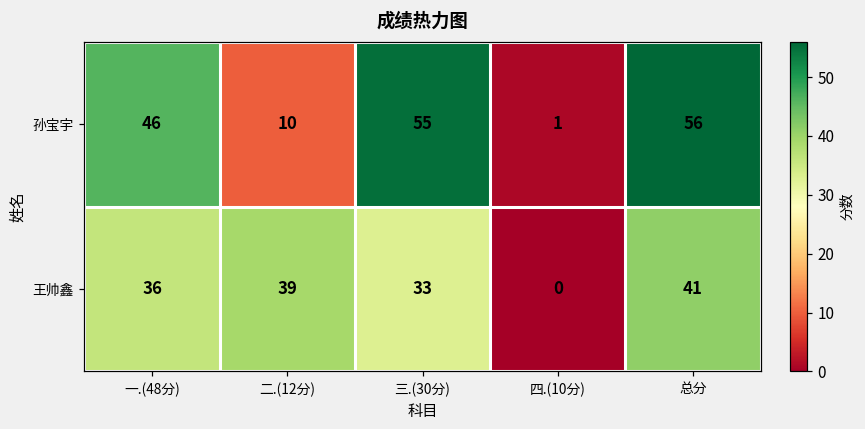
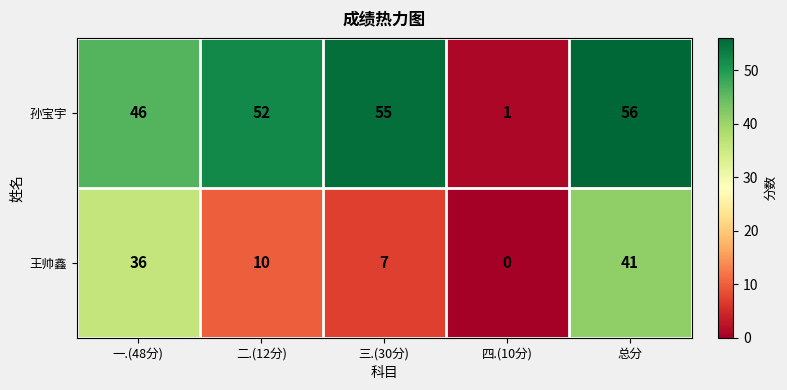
孙宝宇, 二.(12分): 10 -> 52
王帅鑫, 二.(12分): 39 -> 10
王帅鑫, 三.(30分): 33 -> 7
